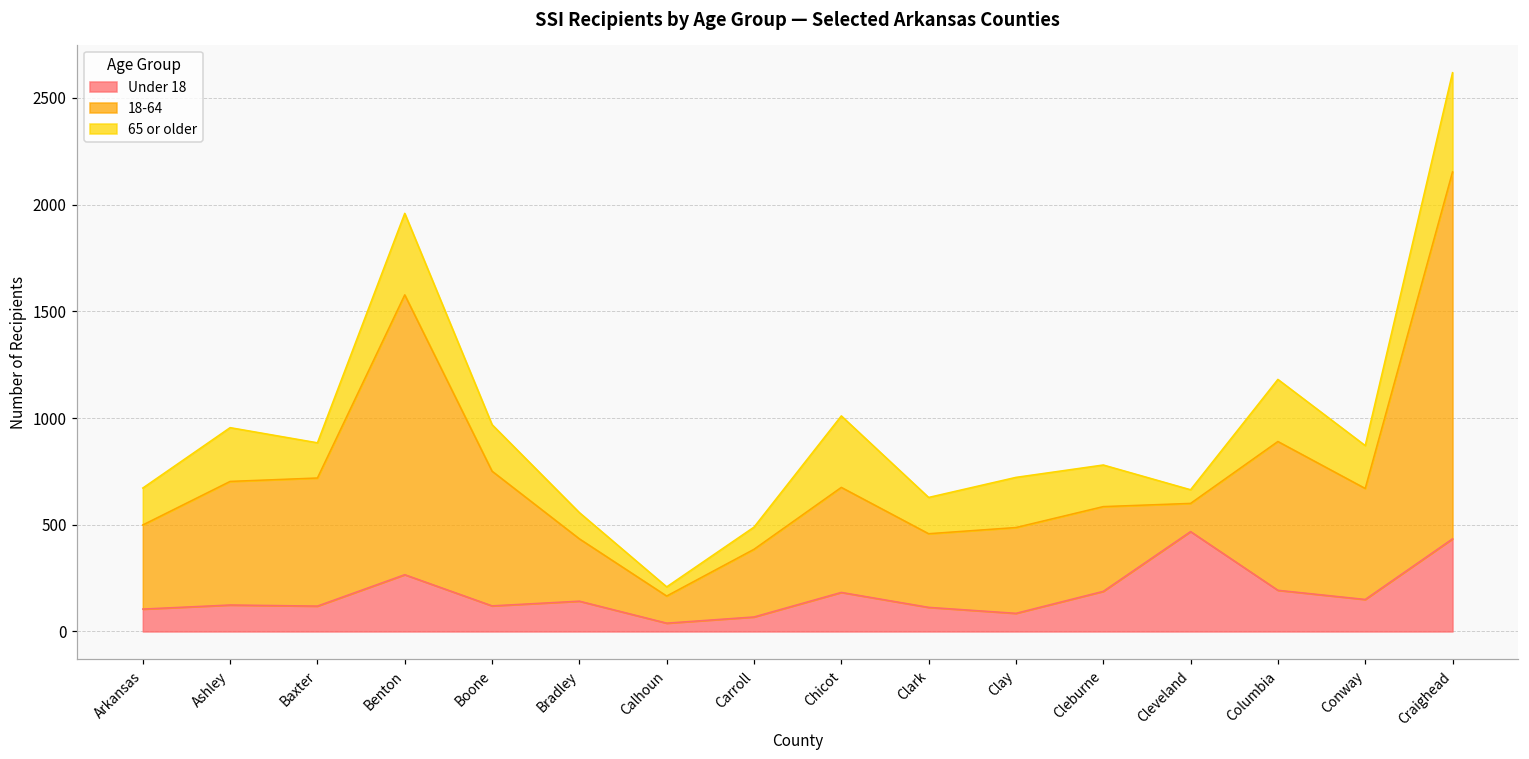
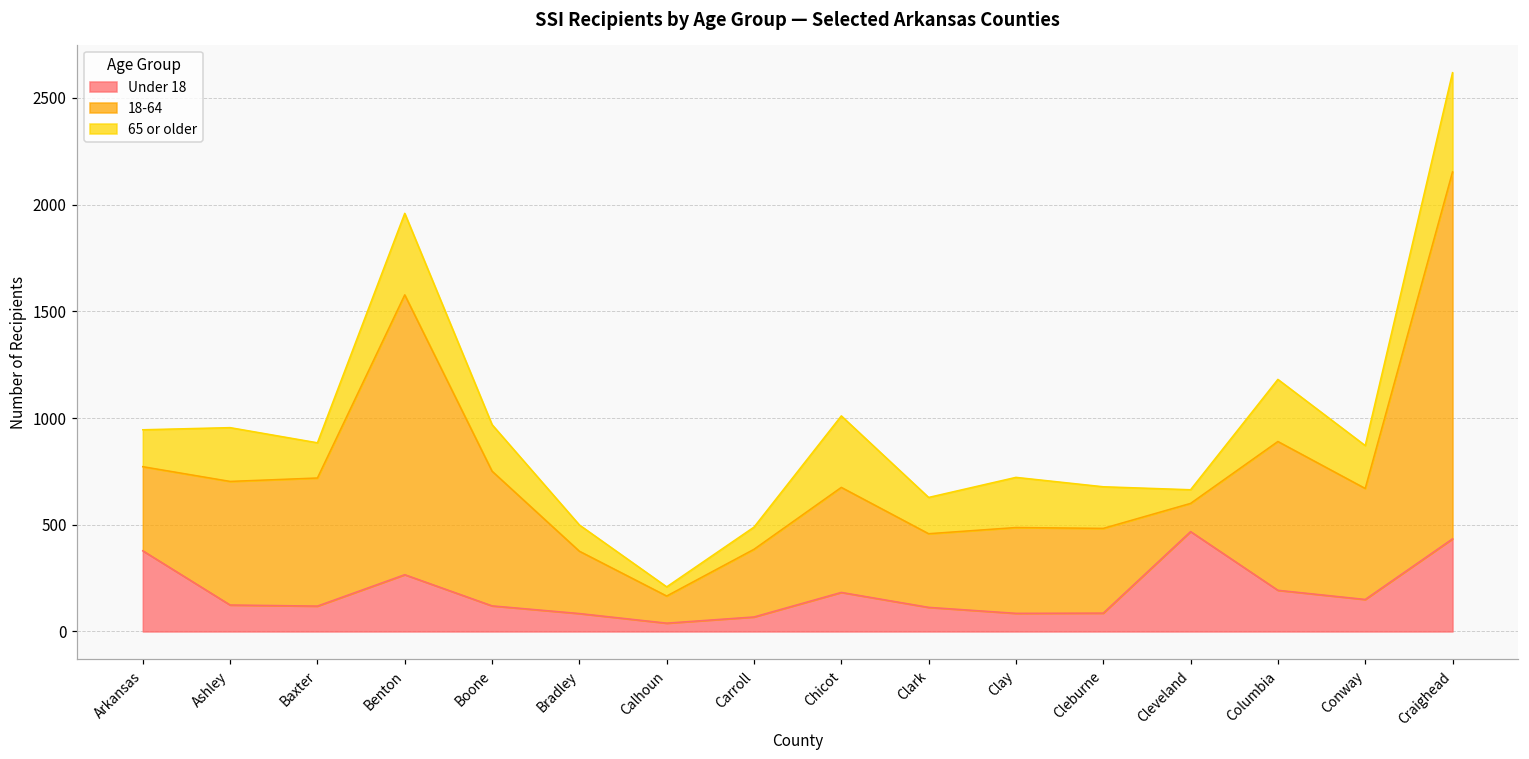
Under 18, Arkansas: 110 -> 380
Under 18, Bradley: 140 -> 80
Under 18, Cleburne: 190 -> 90
